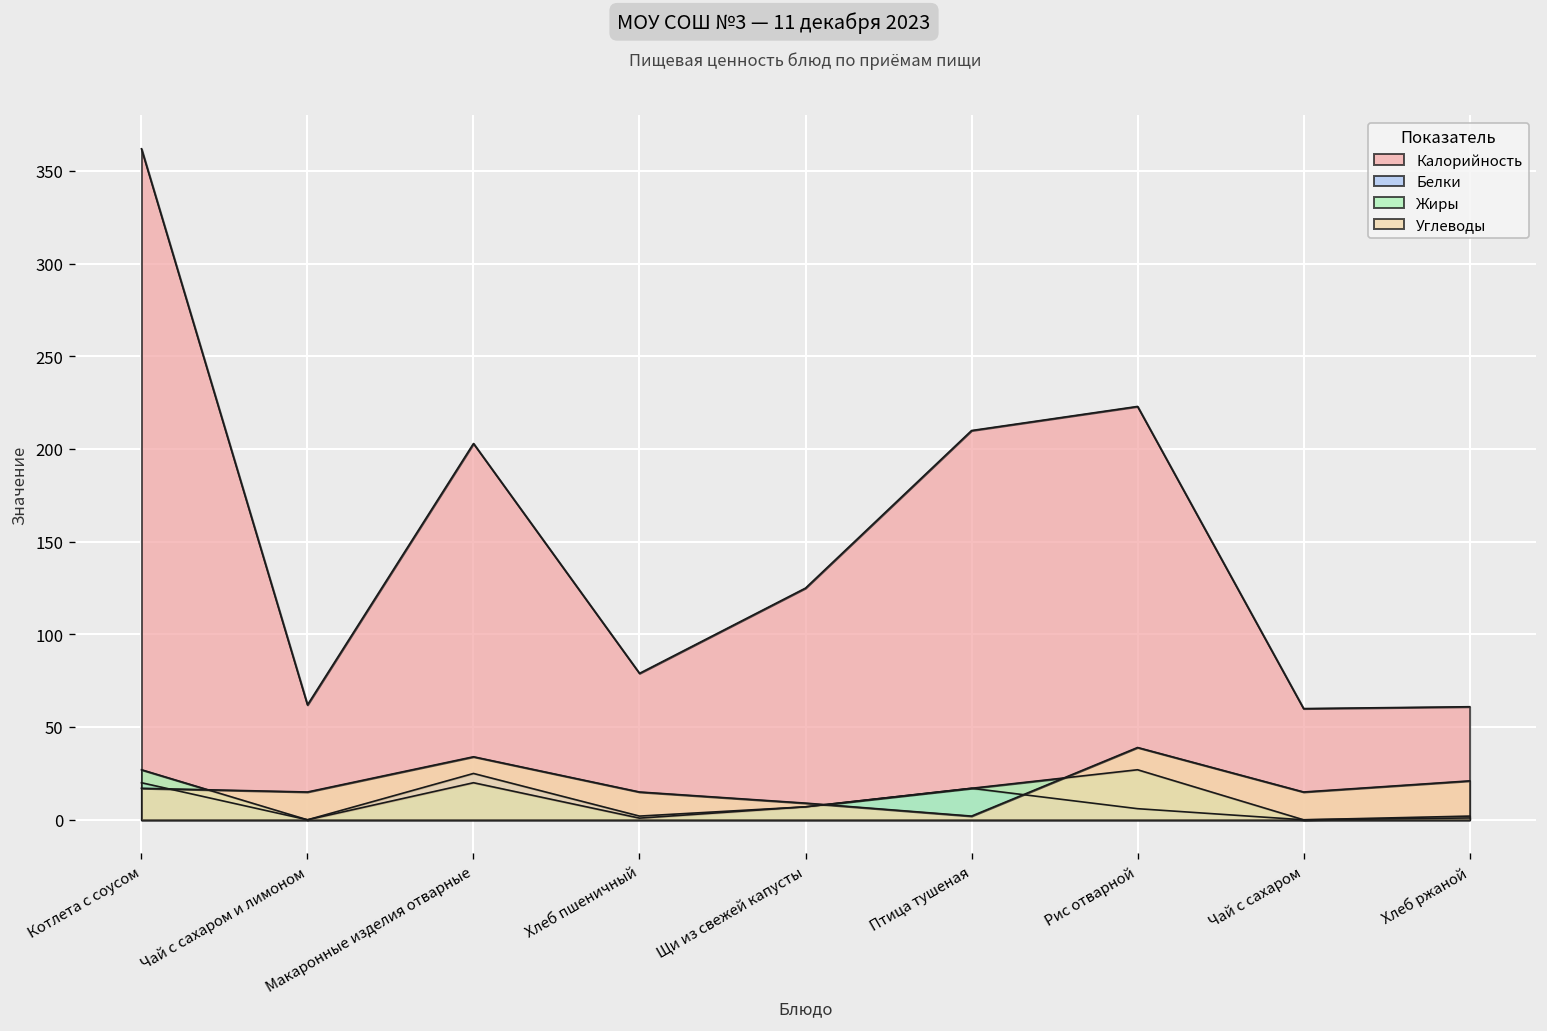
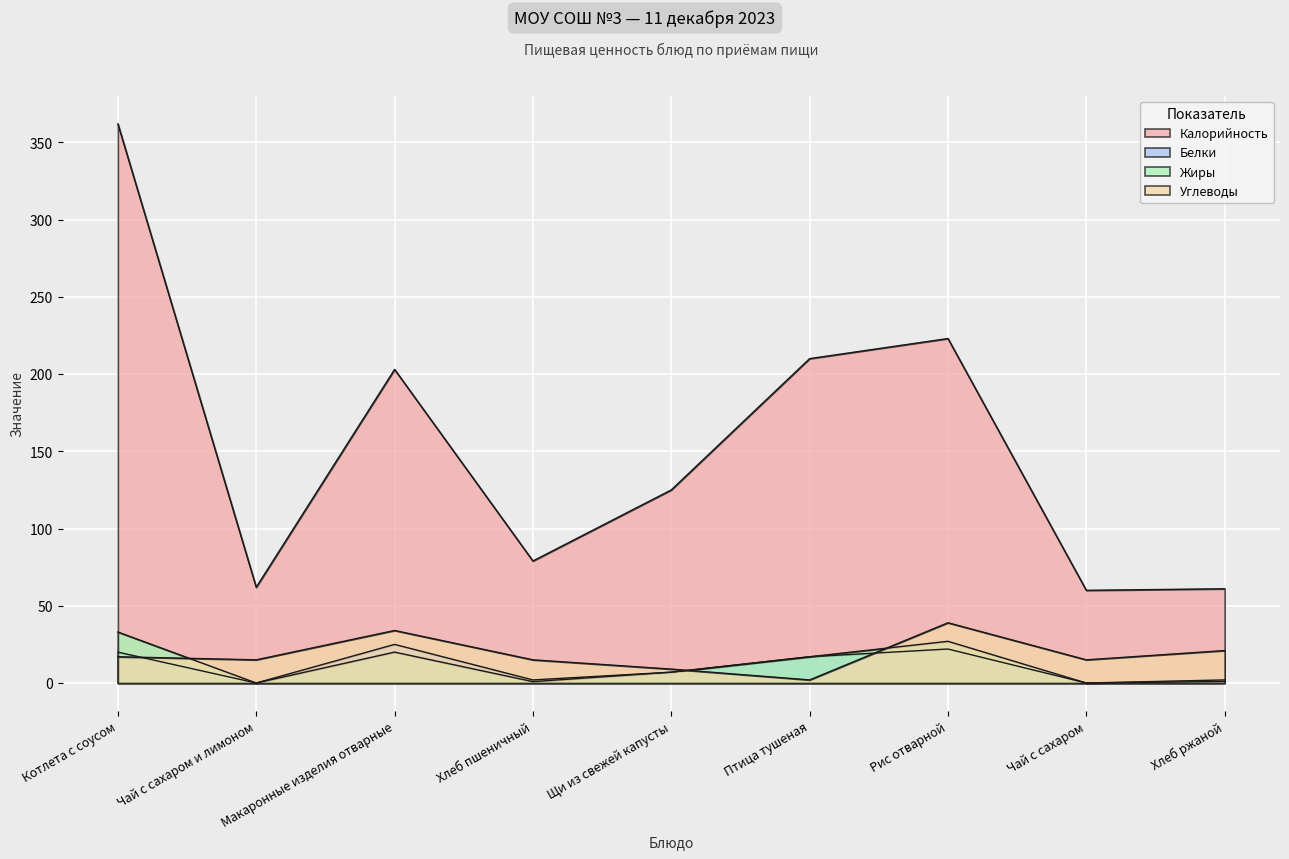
Жиры, Котлета с соусом: 27 -> 33
Белки, Рис отварной: 6 -> 22
